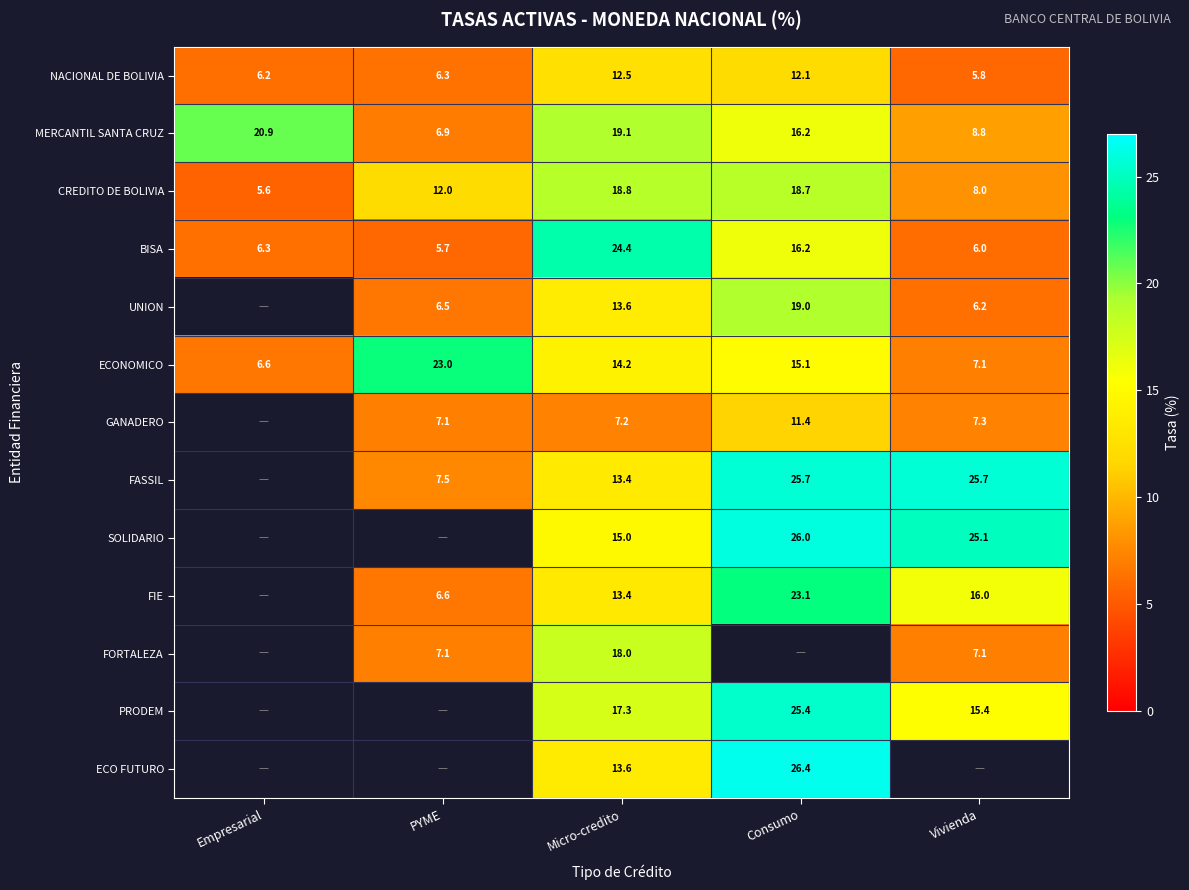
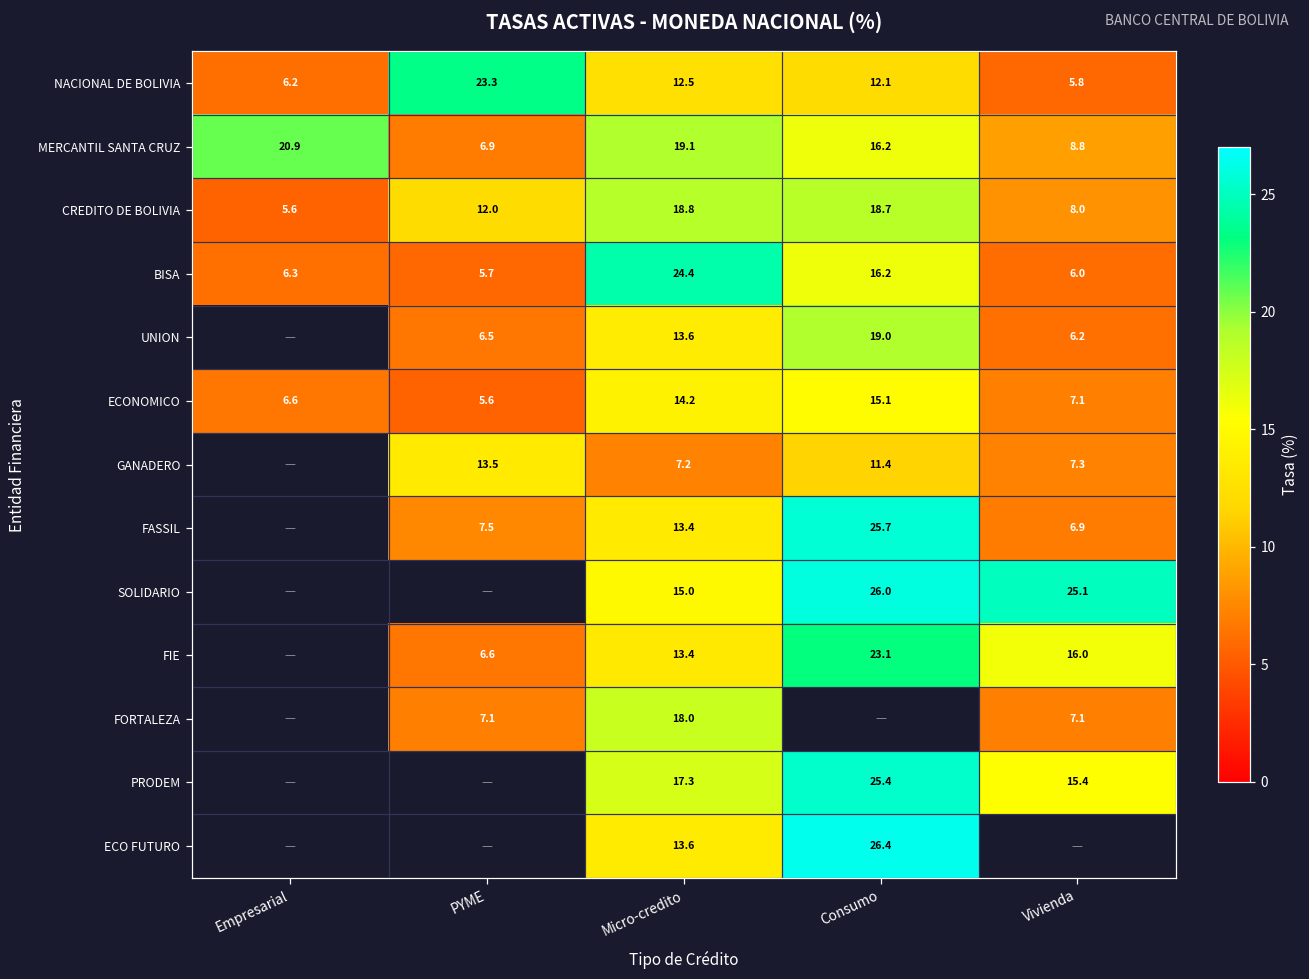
NACIONAL DE BOLIVIA, PYME: 6.3 -> 23.3
ECONOMICO, PYME: 23.0 -> 5.6
GANADERO, PYME: 7.1 -> 13.5
FASSIL, Vivienda: 25.7 -> 6.9
